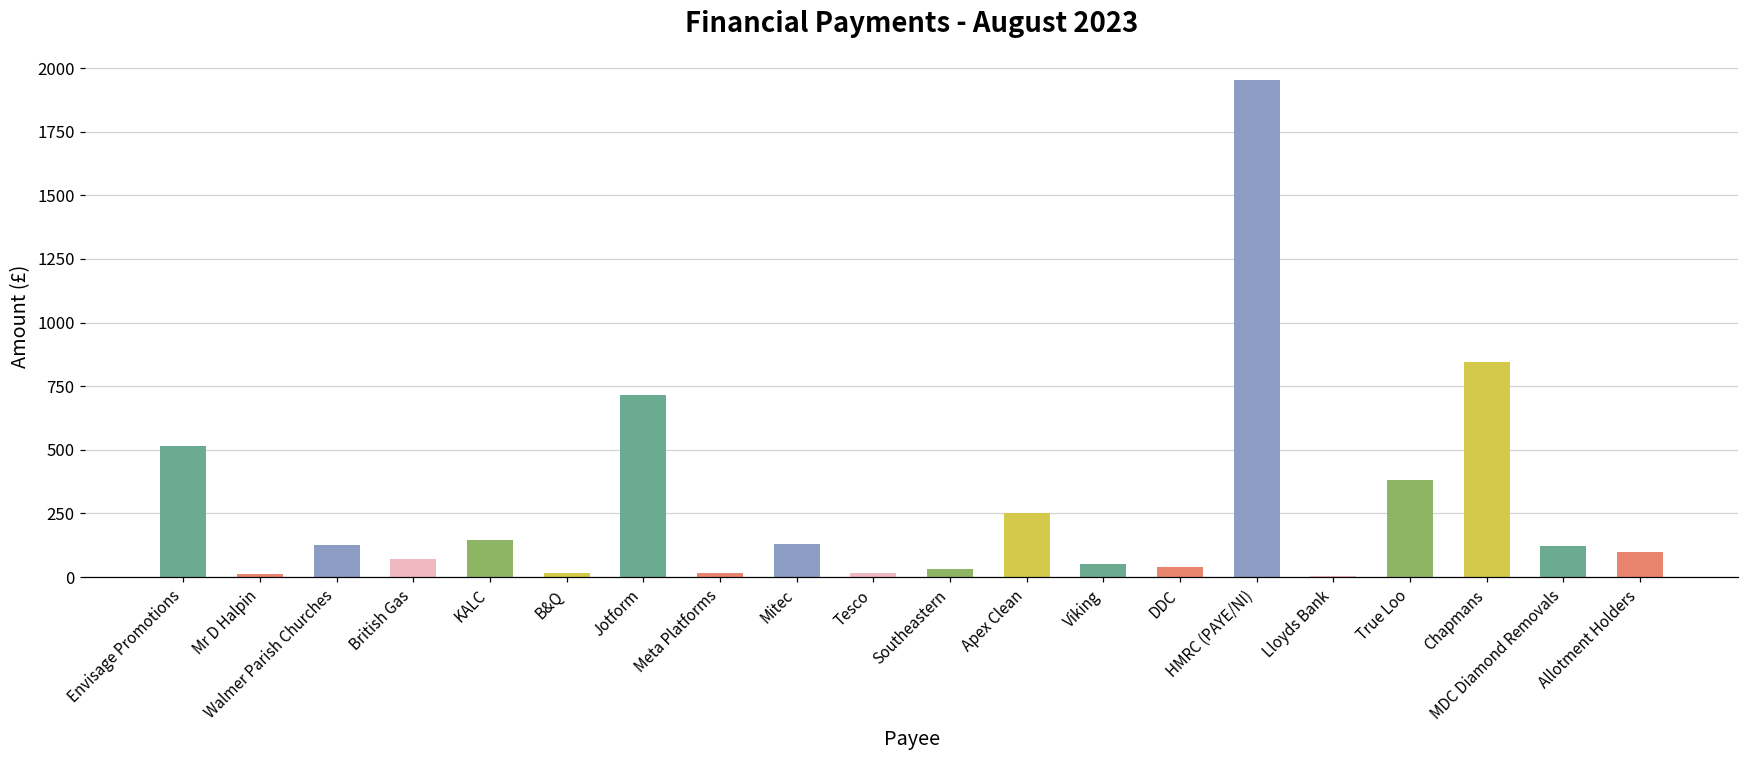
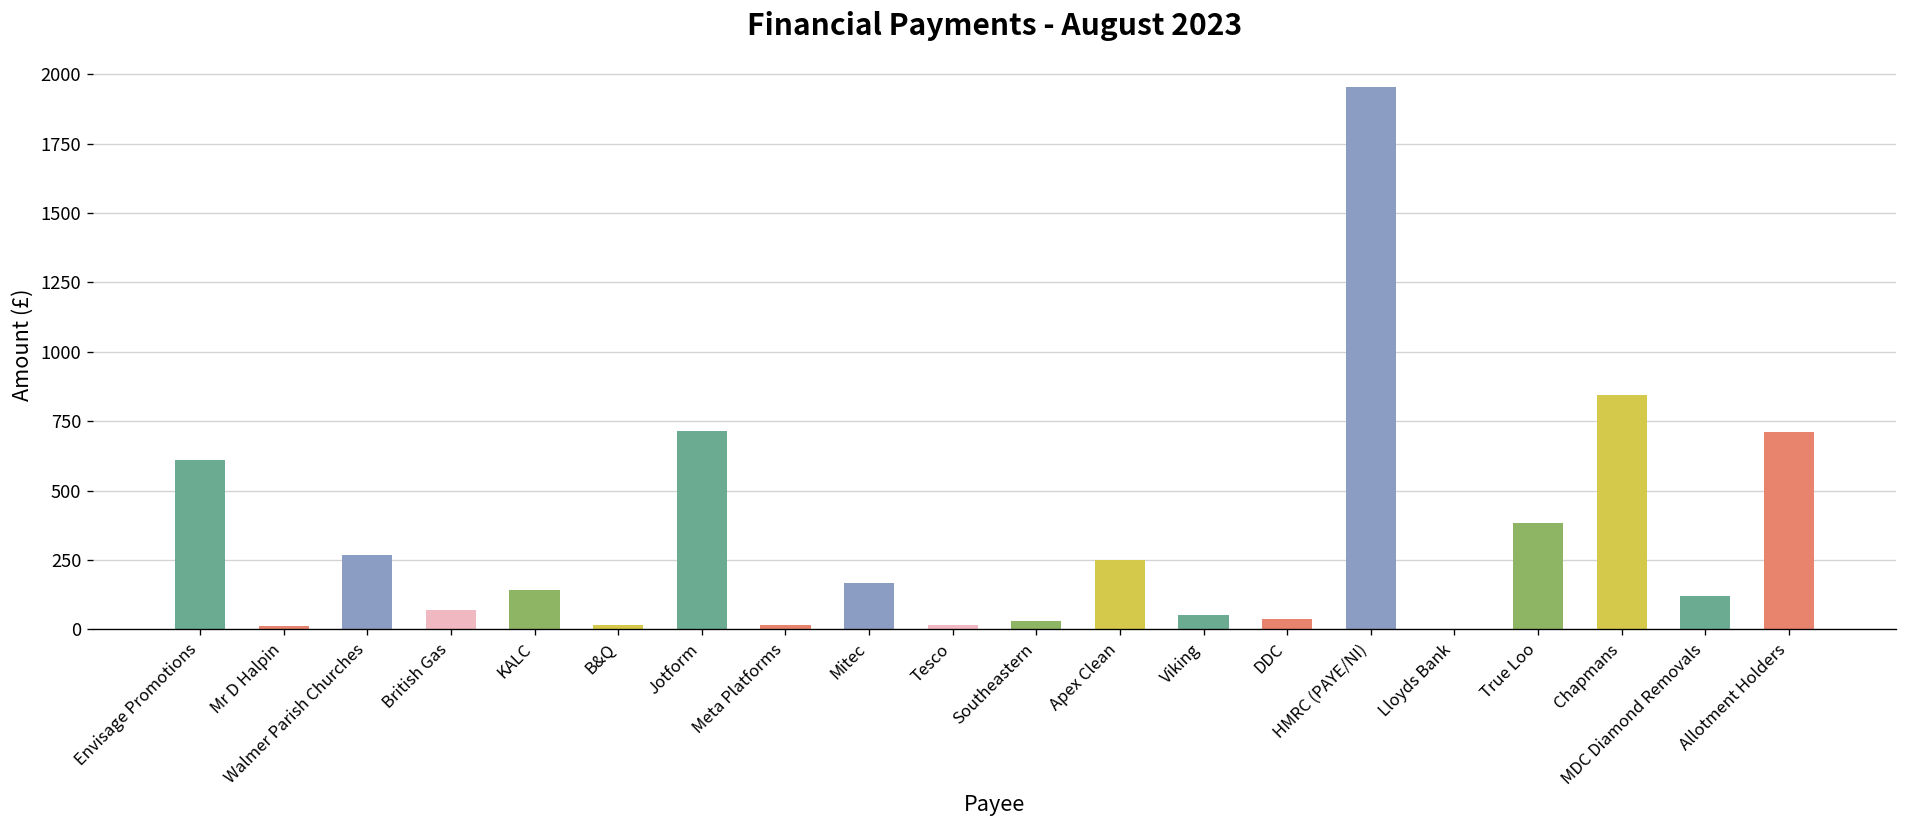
Envisage Promotions: 510 -> 610
Walmer Parish Churches: 130 -> 270
Mitec: 130 -> 170
Allotment Holders: 100 -> 710
